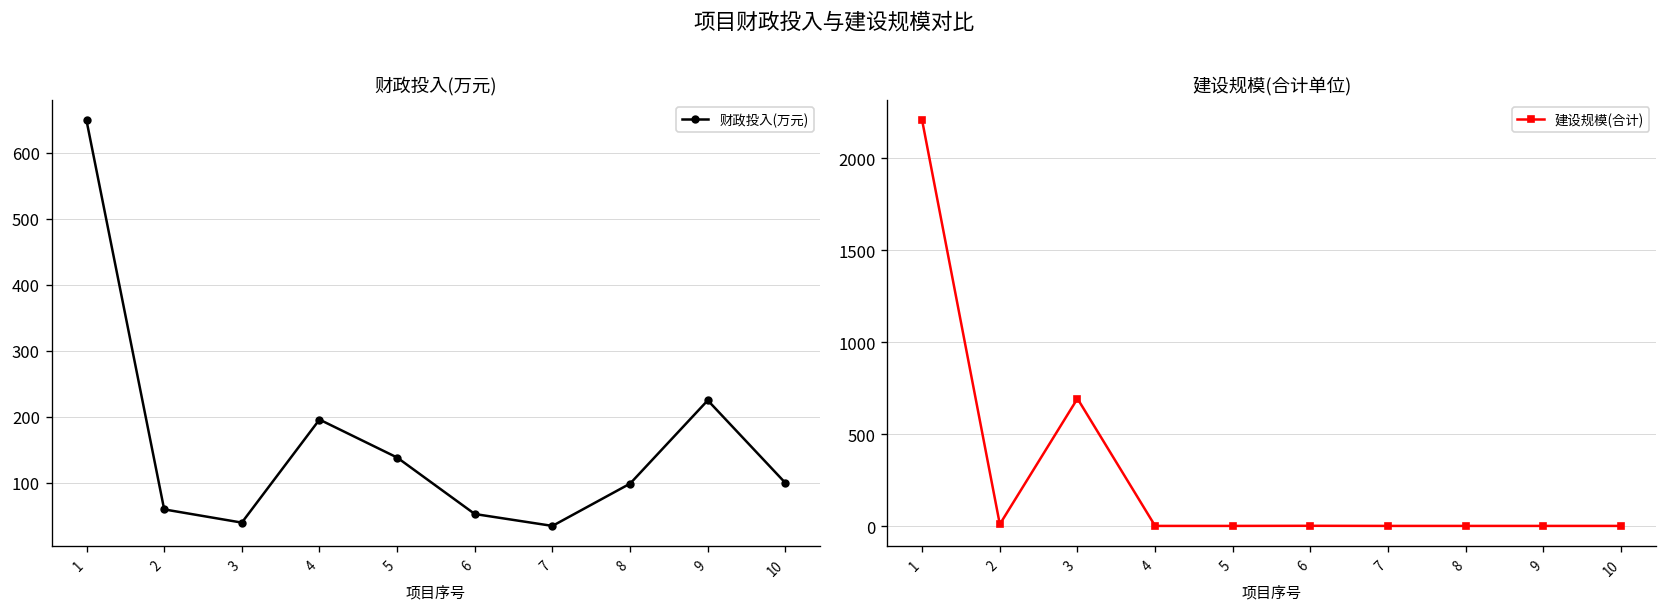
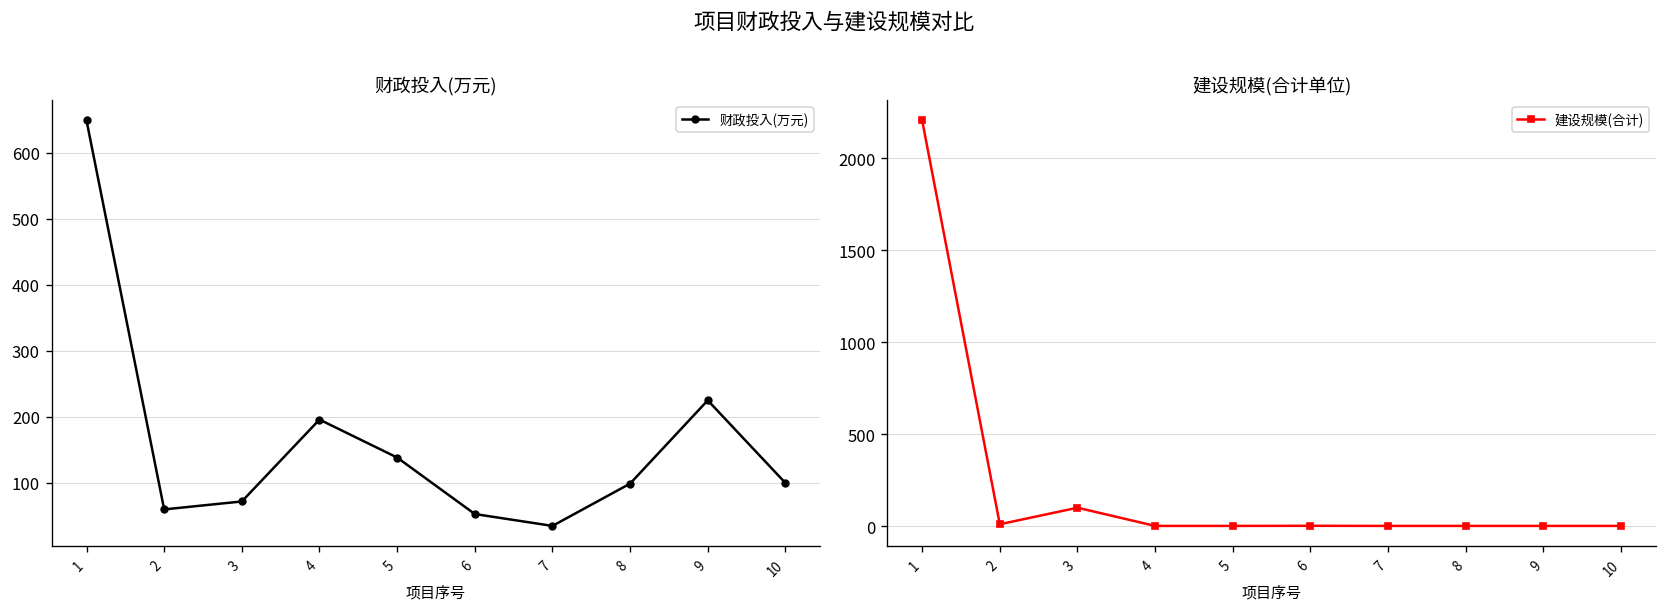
财政投入(万元), 3: 40 -> 70
建设规模(合计单位), 3: 690 -> 100
